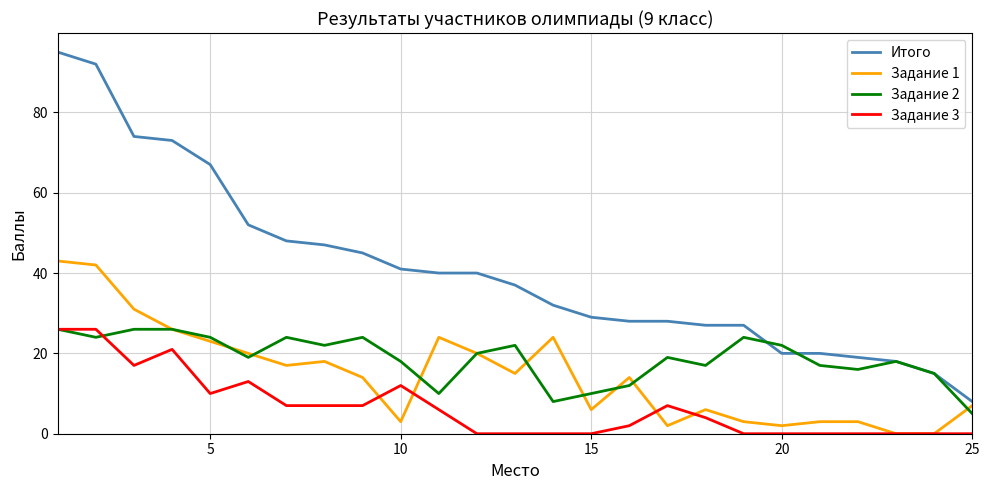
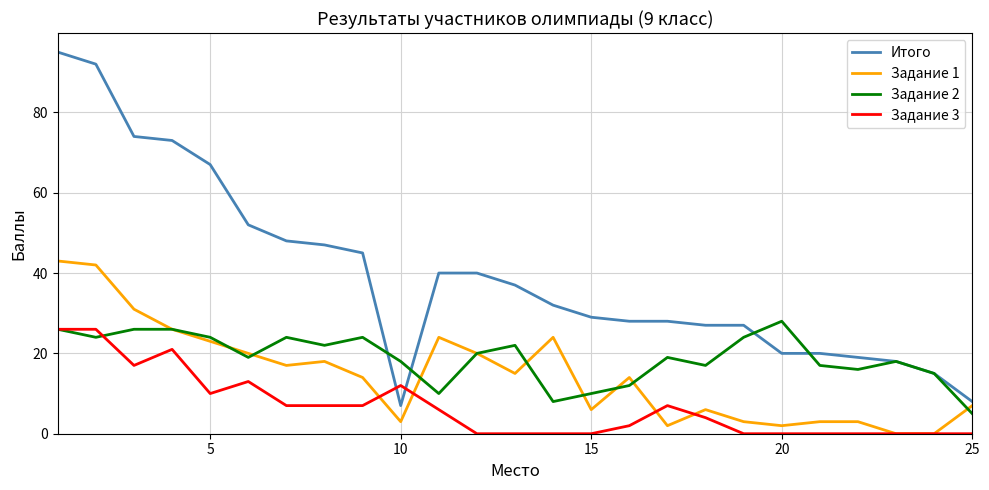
Итого, 10: 41 -> 7
Задание 2, 20: 22 -> 28
